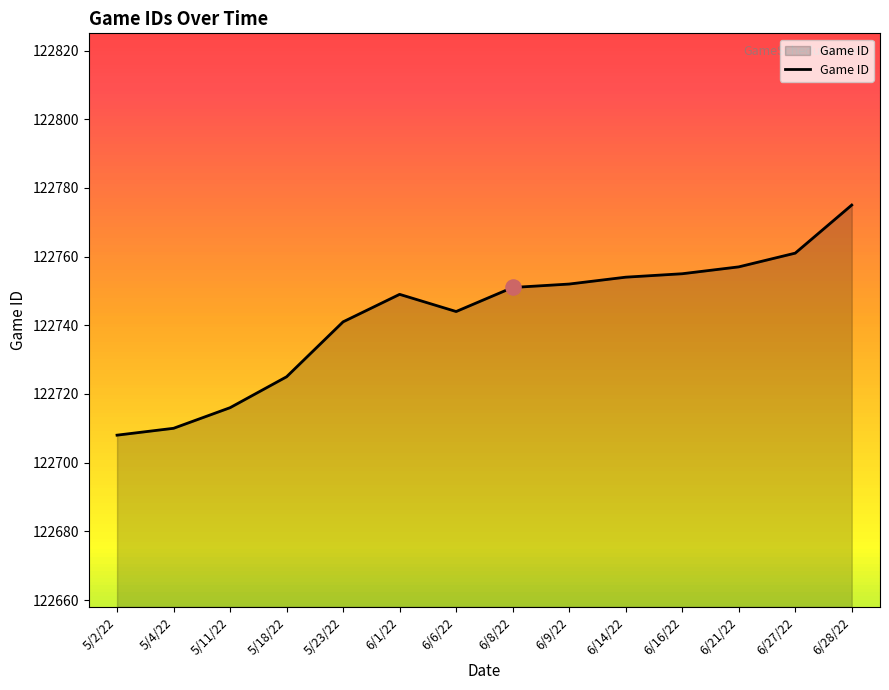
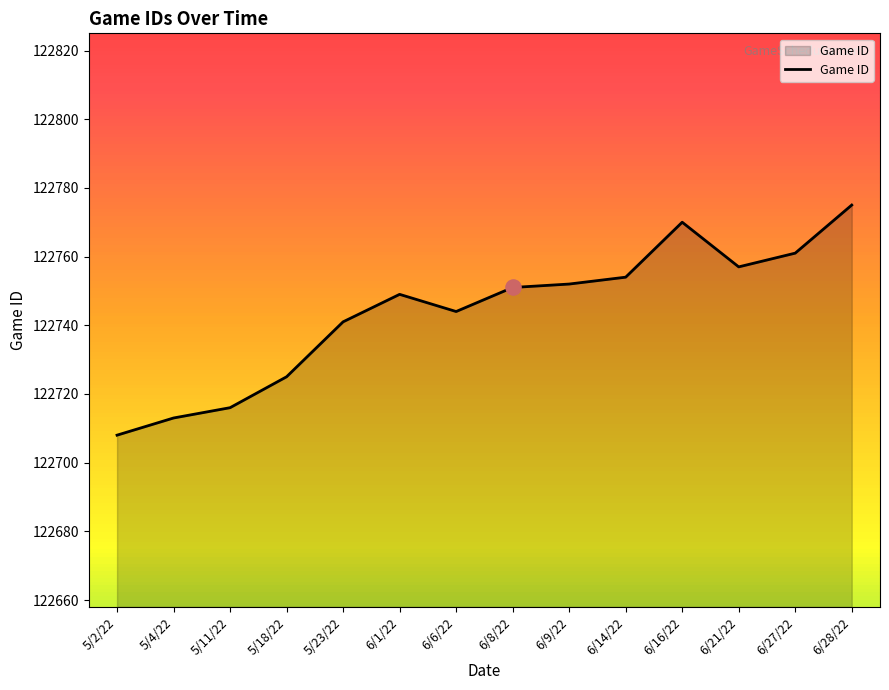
Game ID, 5/4/22: 122710 -> 122713
Game ID, 6/16/22: 122755 -> 122770
